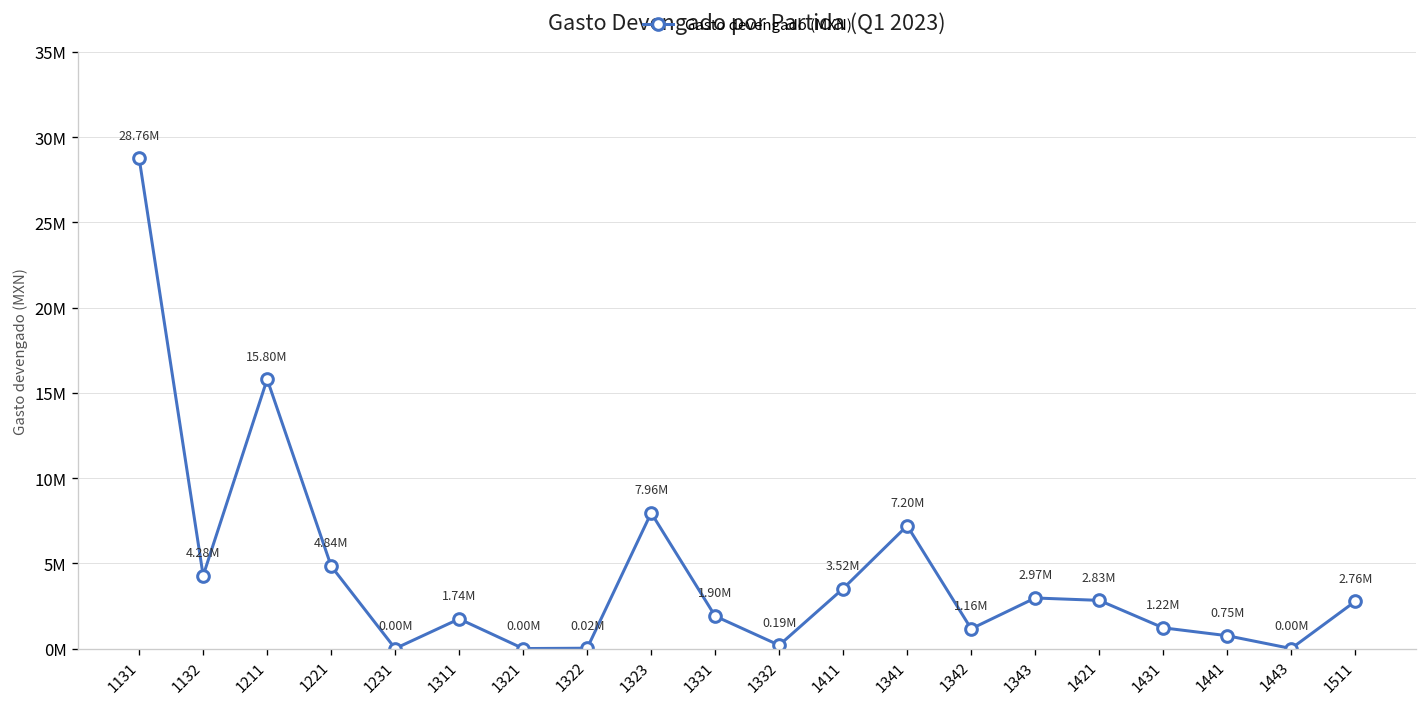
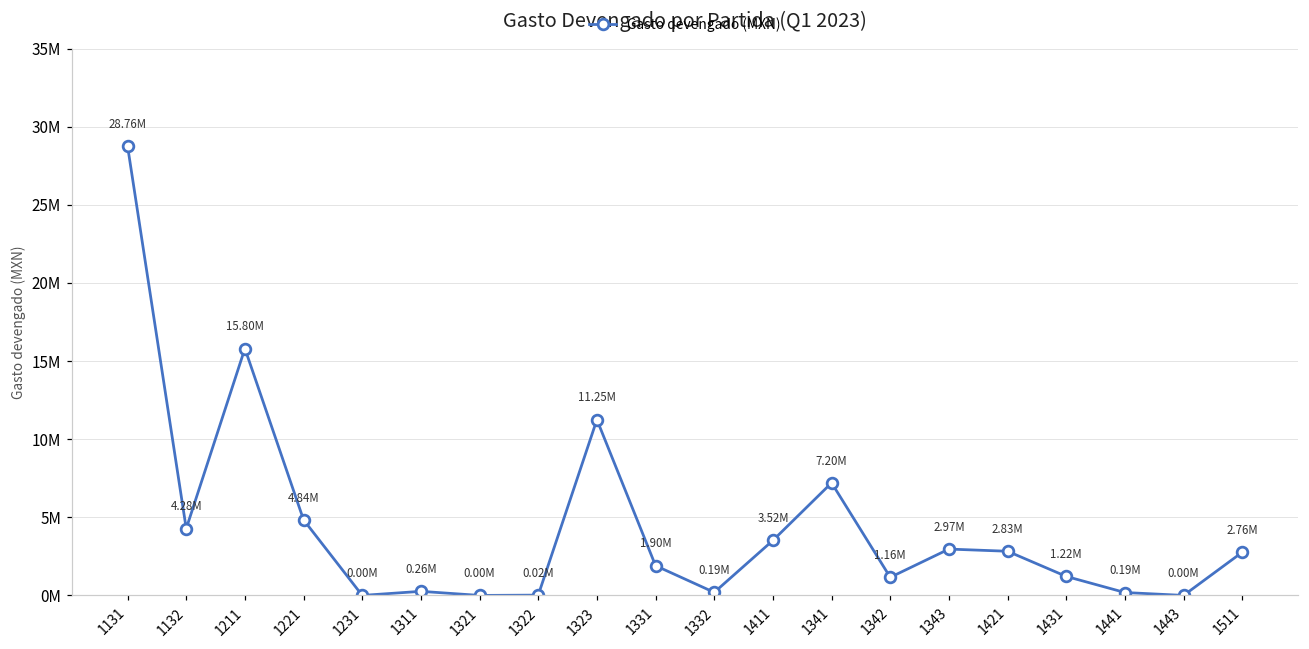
1311: 1.74M -> 0.26M
1323: 7.96M -> 11.25M
1441: 0.75M -> 0.19M
